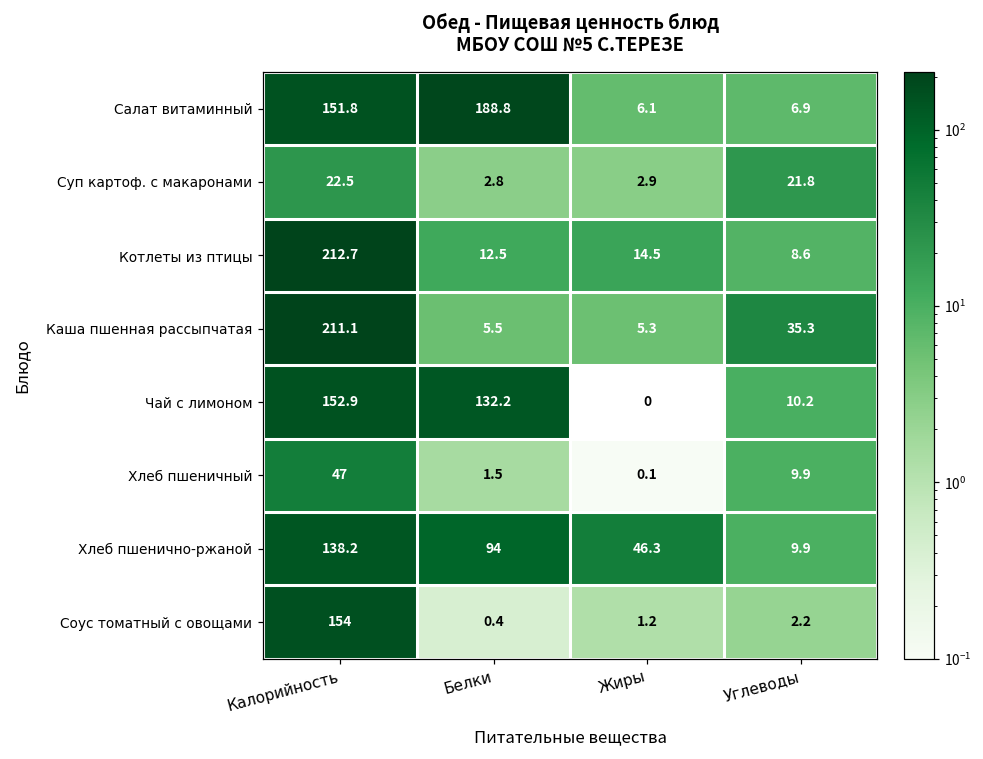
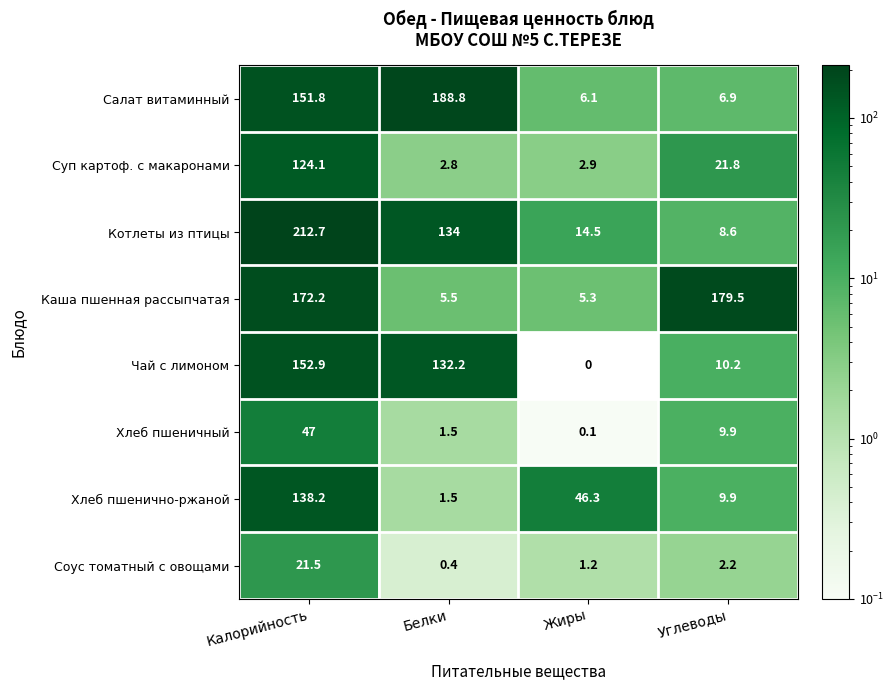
Суп картоф. с макаронами, Калорийность: 22.5 -> 124.1
Котлеты из птицы, Белки: 12.5 -> 134
Каша пшенная рассыпчатая, Калорийность: 211.1 -> 172.2
Каша пшенная рассыпчатая, Углеводы: 35.3 -> 179.5
Хлеб пшенично-ржаной, Белки: 94 -> 1.5
Соус томатный с овощами, Калорийность: 154 -> 21.5
